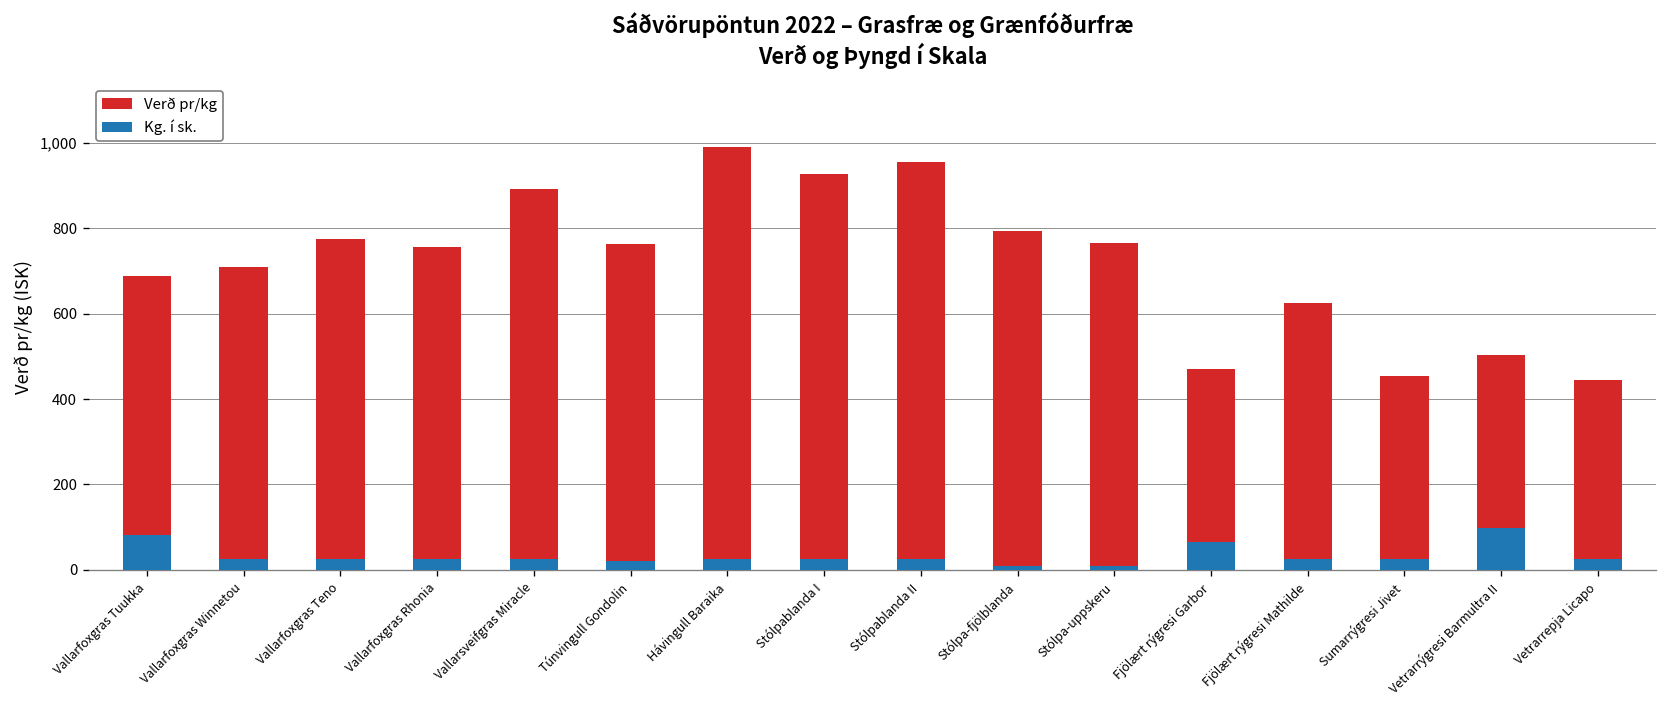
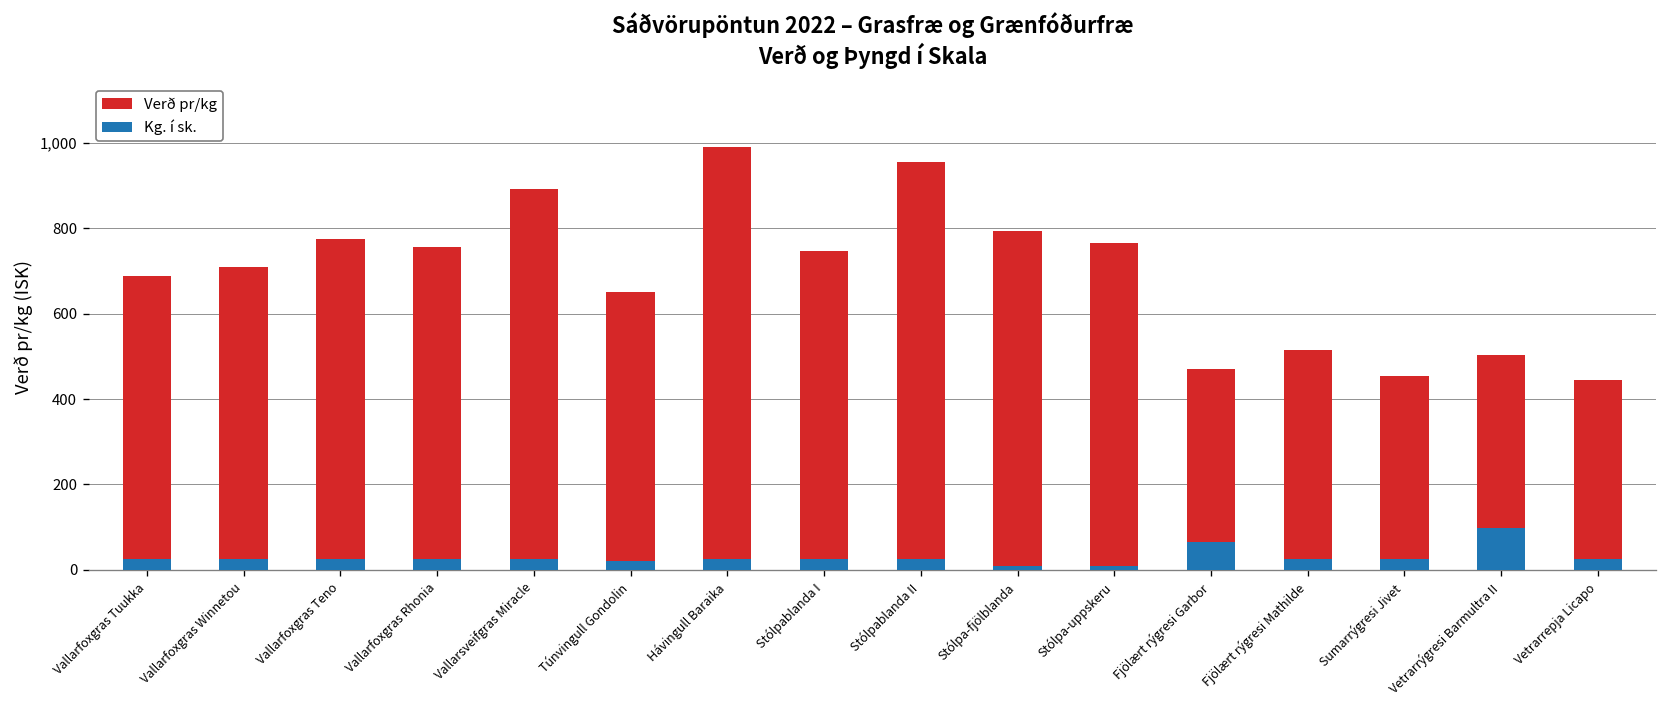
Kg. í sk., Vallarfoxgras Tuukka: 80 -> 30
Verð pr/kg, Túnvingull Gondolin: 760 -> 650
Verð pr/kg, Stólpablanda I: 930 -> 750
Verð pr/kg, Fjölært rýgresi Mathilde: 630 -> 520
